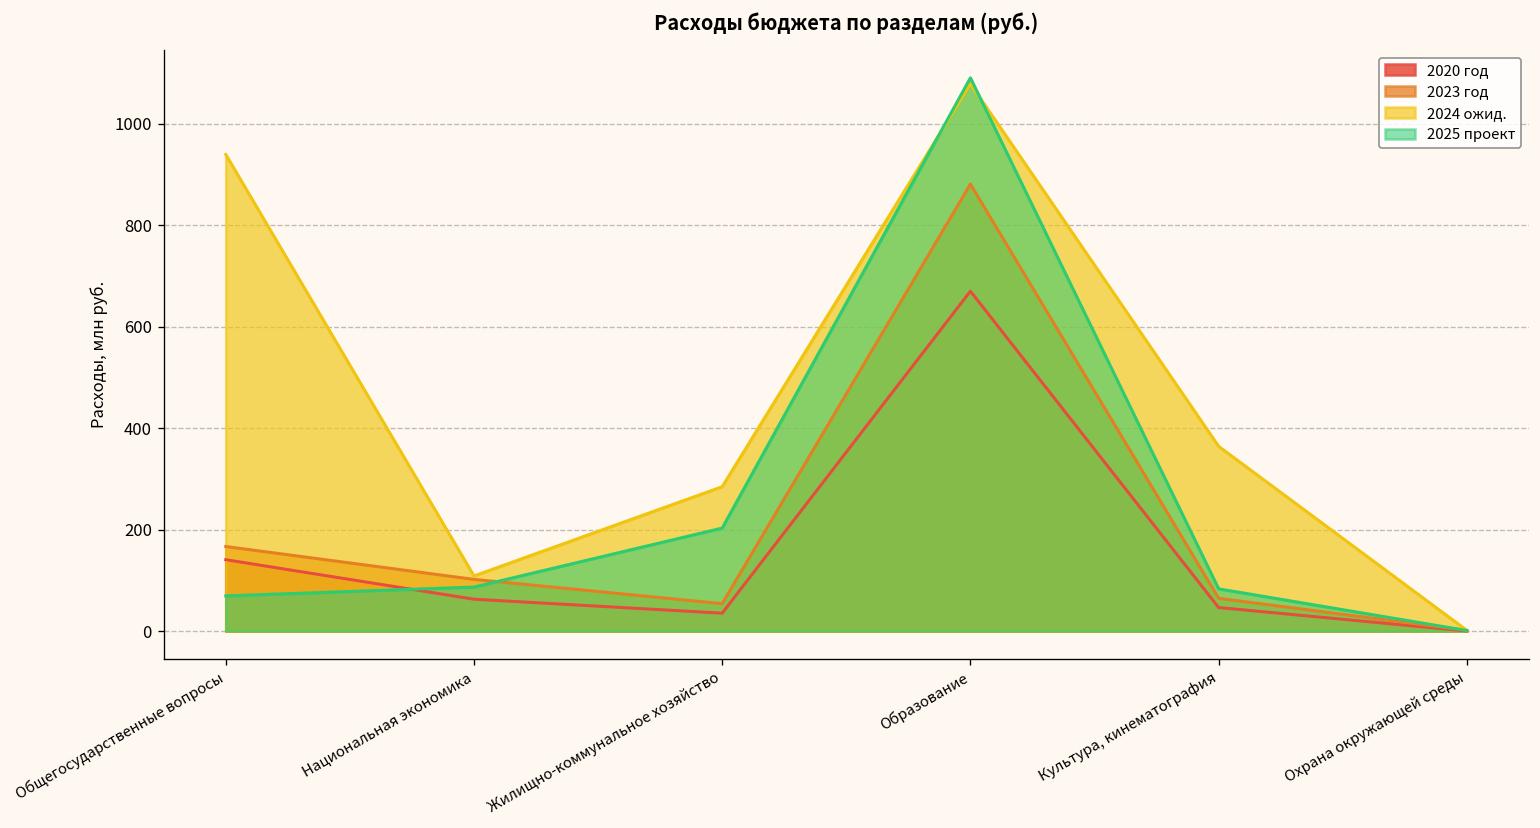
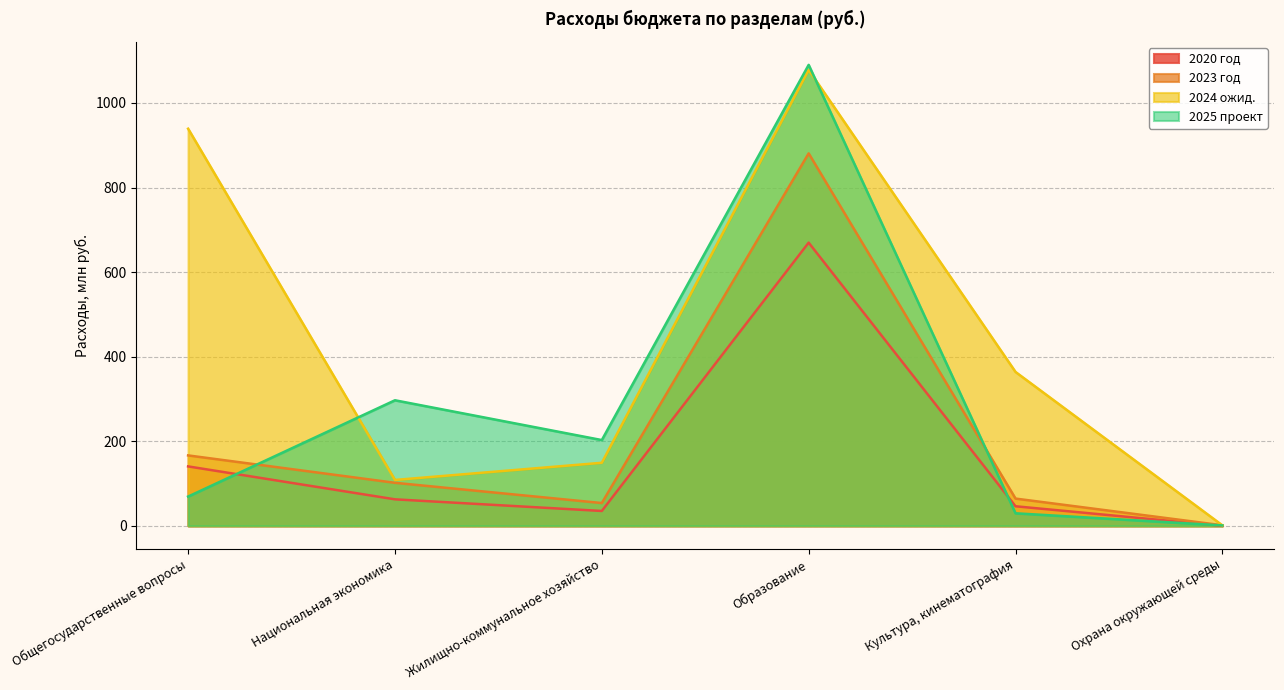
2025 проект, Национальная экономика: 90 -> 300
2024 ожид., Жилищно-коммунальное хозяйство: 280 -> 150
2025 проект, Культура, кинематография: 80 -> 30
